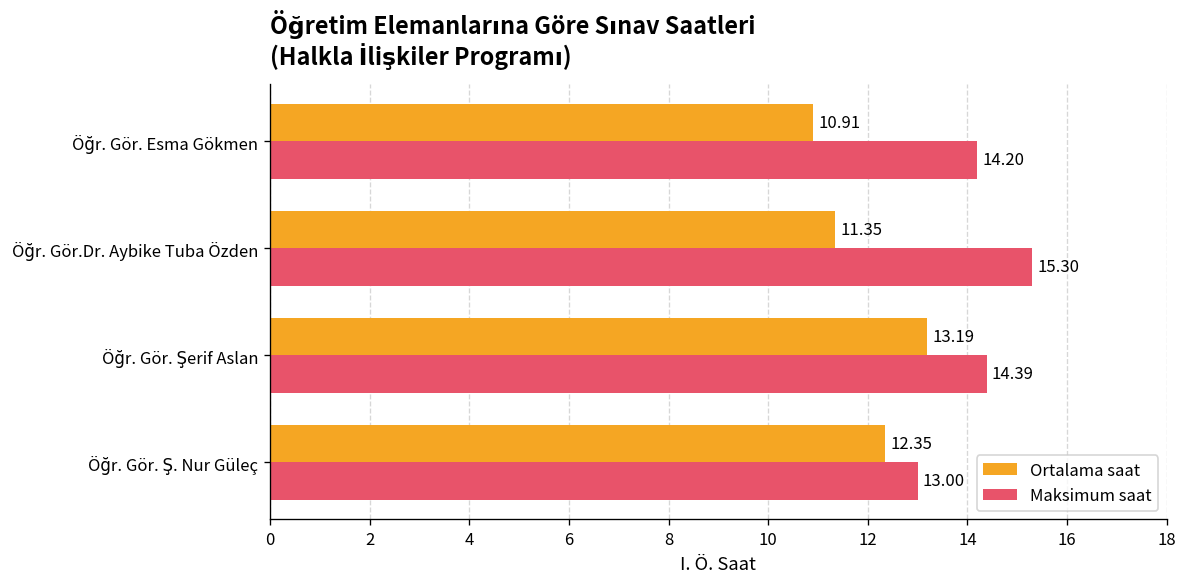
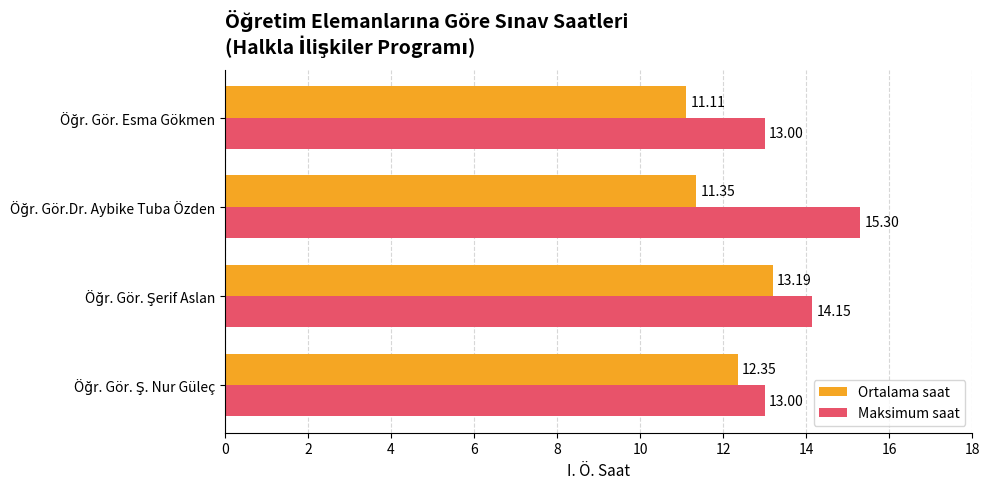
Ortalama saat, Öğr. Gör. Esma Gökmen: 10.91 -> 11.11
Maksimum saat, Öğr. Gör. Esma Gökmen: 14.20 -> 13.00
Maksimum saat, Öğr. Gör. Şerif Aslan: 14.39 -> 14.15
